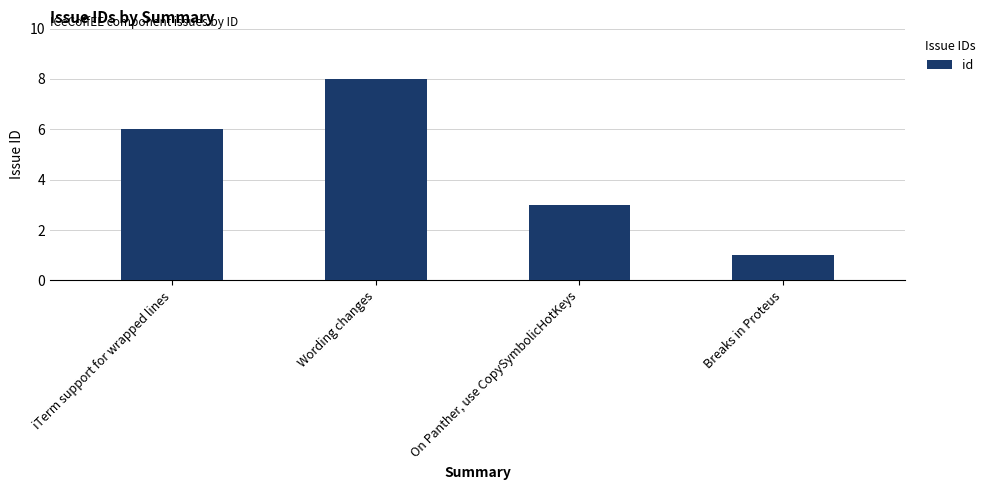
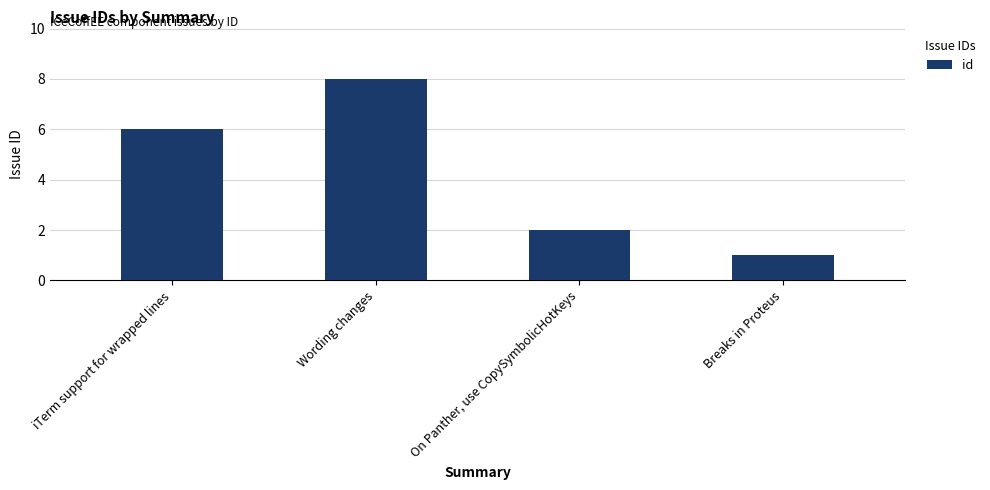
On Panther, use CopySymbolicHotKeys: 3 -> 2
